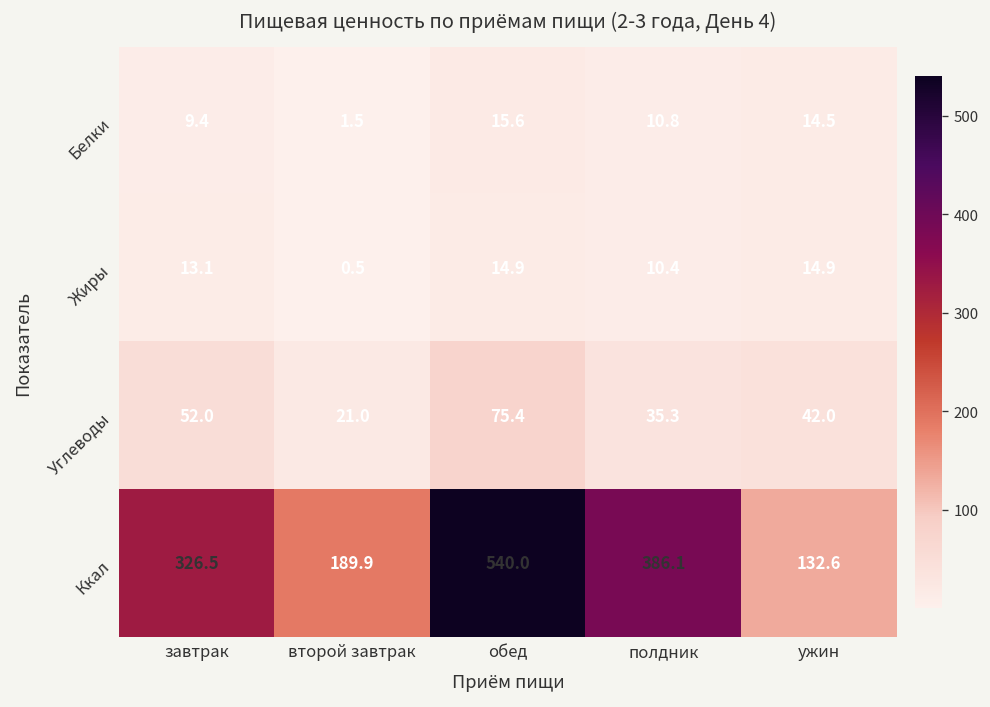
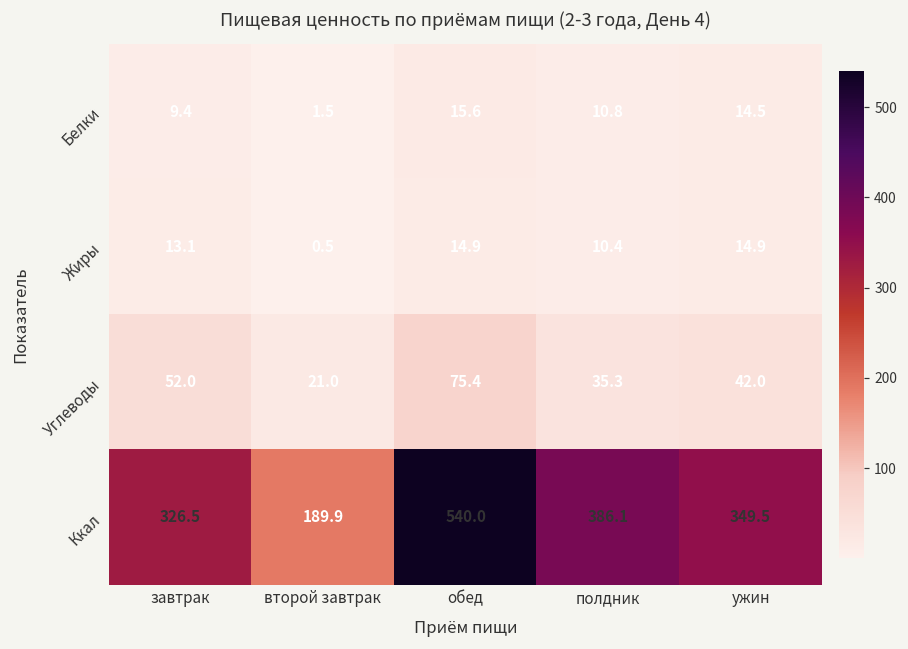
Ккал, ужин: 132.6 -> 349.5
